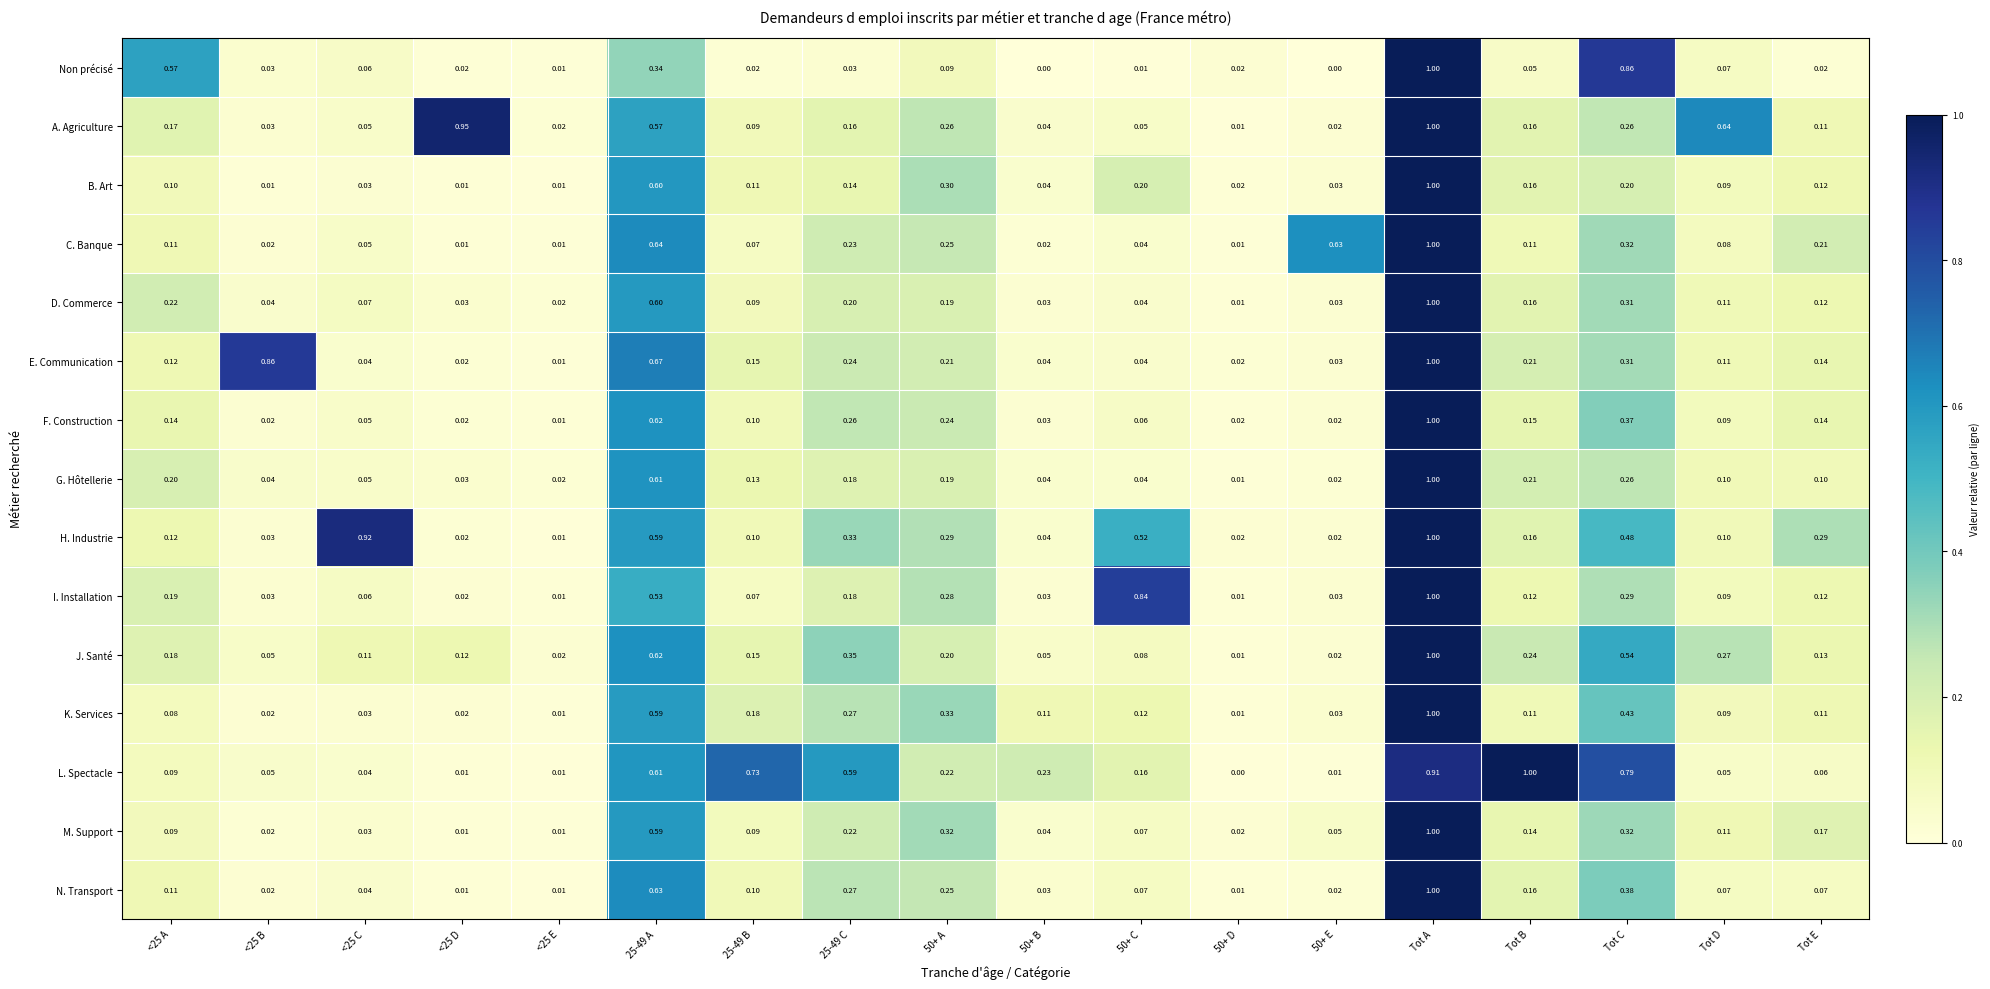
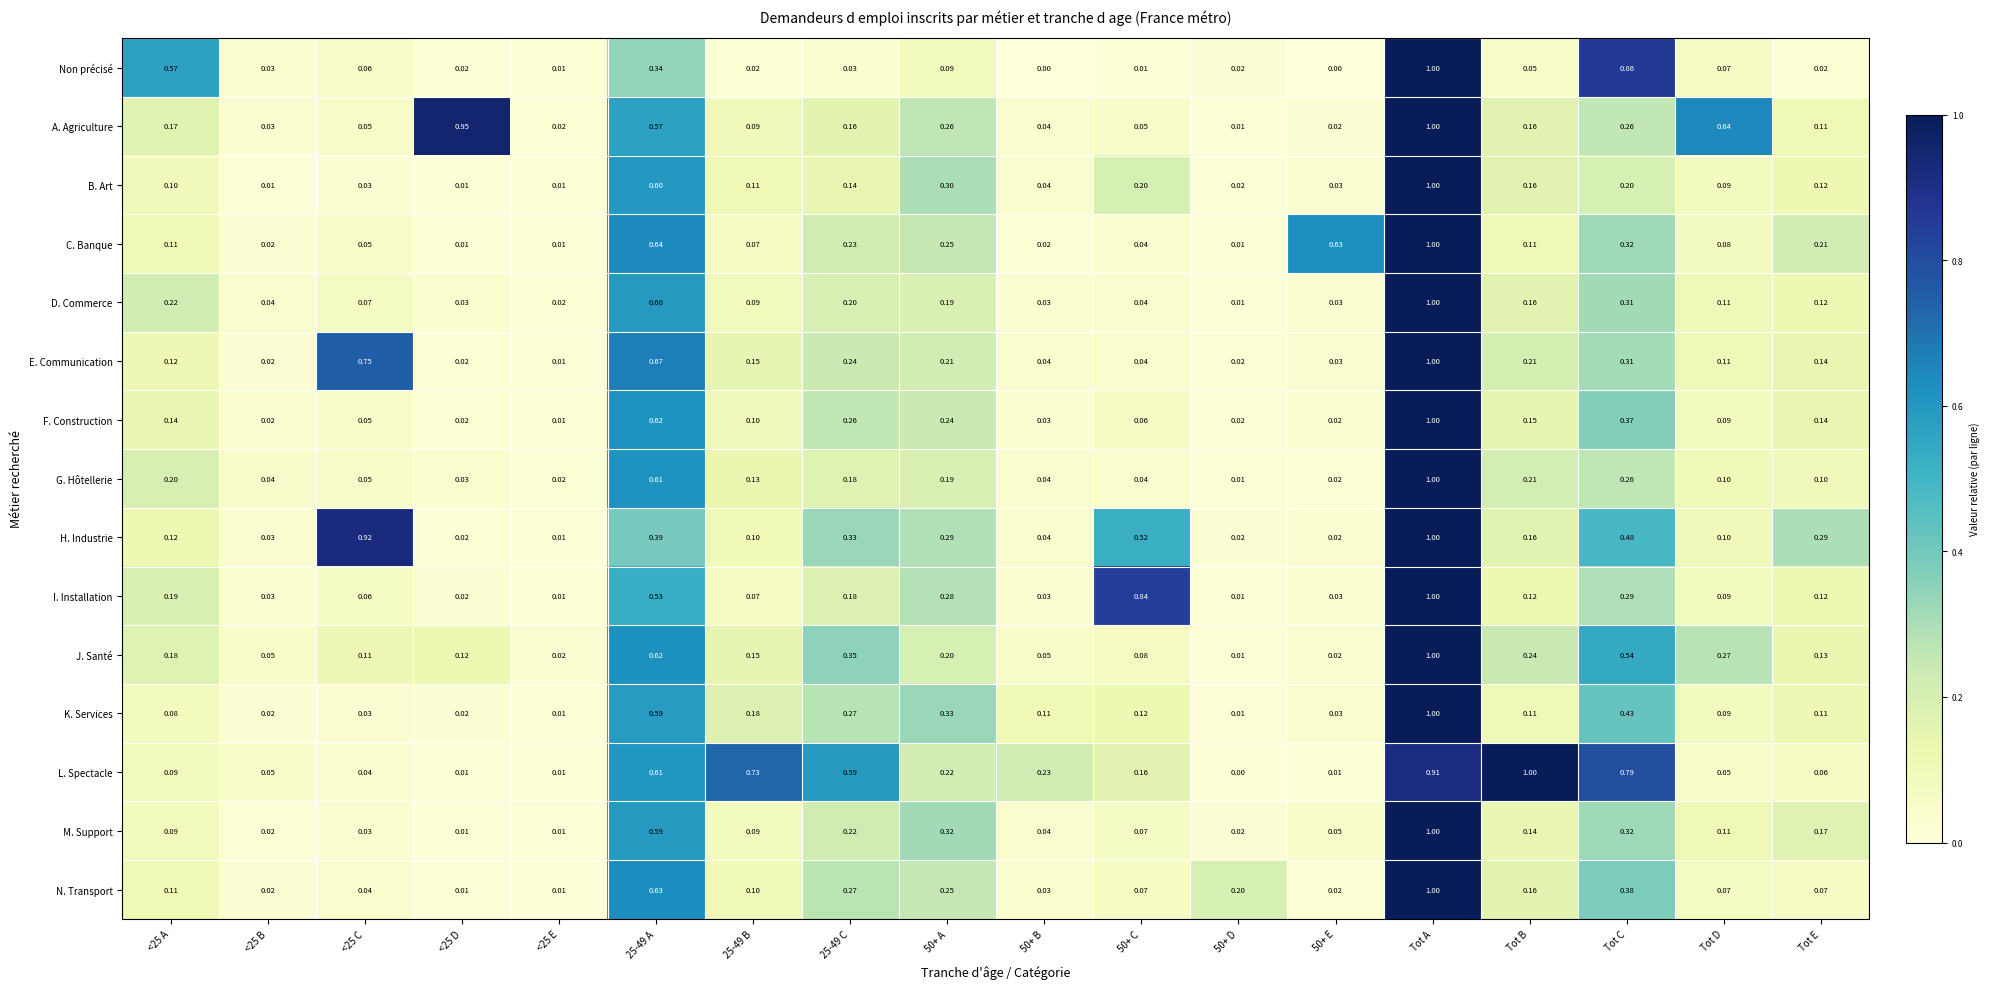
E. Communication, <25 B: 0.86 -> 0.02
E. Communication, <25 C: 0.04 -> 0.75
H. Industrie, 25-49 A: 0.59 -> 0.39
N. Transport, 50+ D: 0.01 -> 0.20
